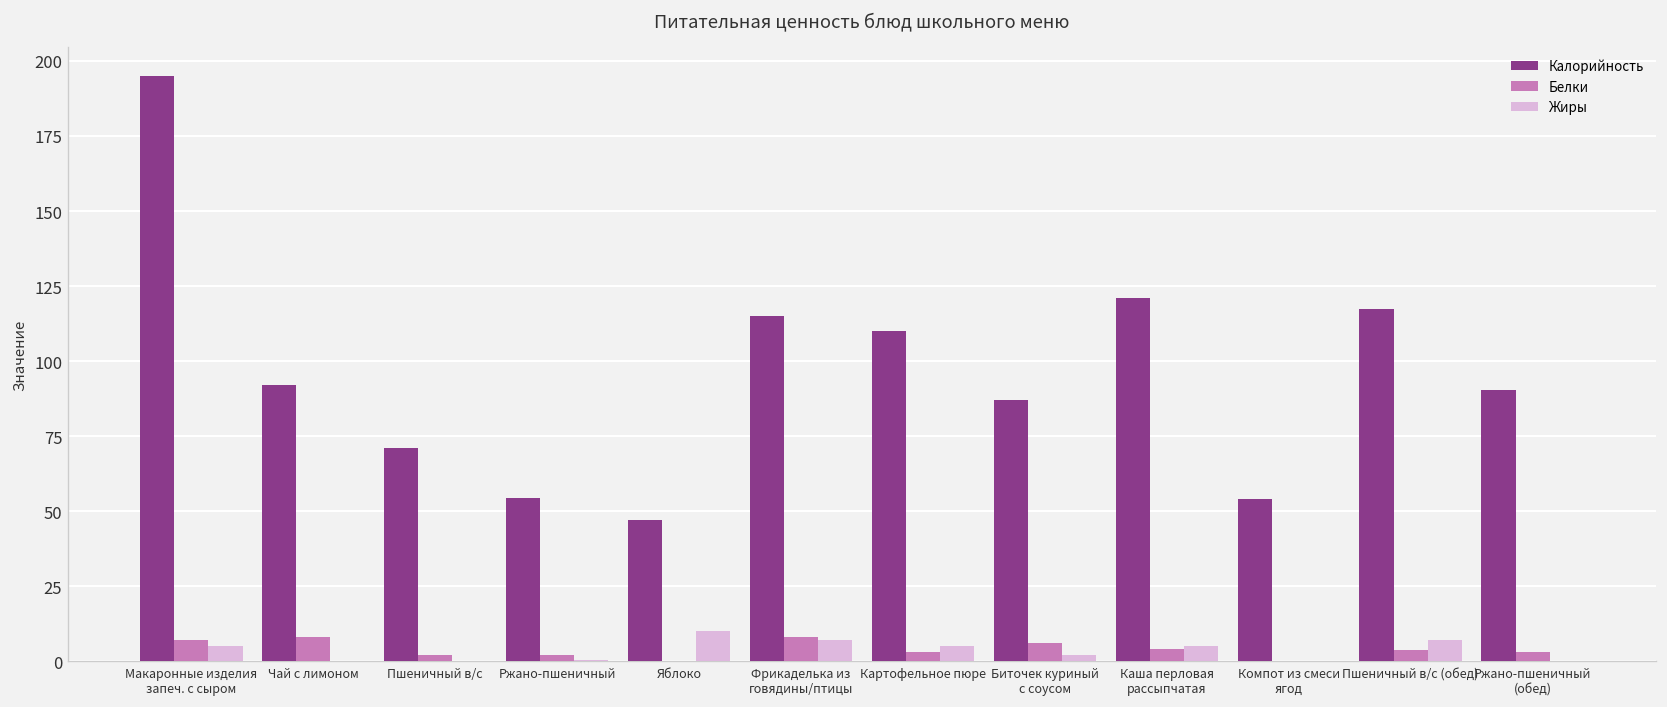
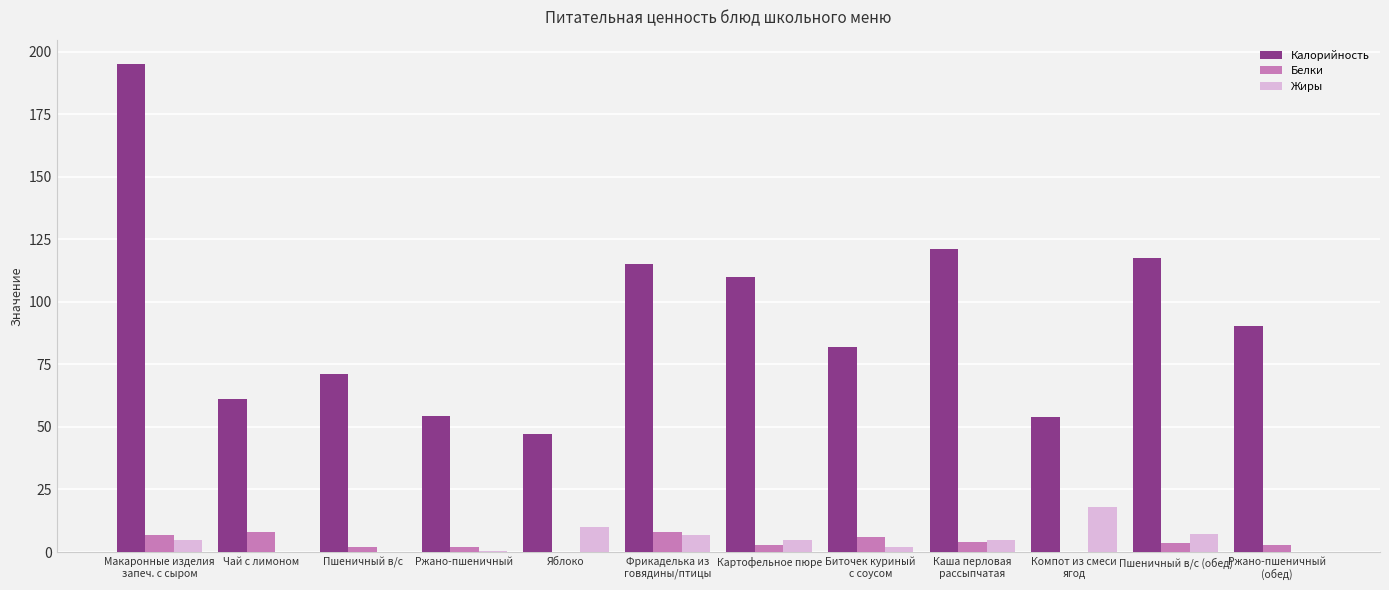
Калорийность, Чай с лимоном: 92 -> 61
Калорийность, Биточек куриный с соусом: 87 -> 82
Жиры, Компот из смеси ягод: 0 -> 18
